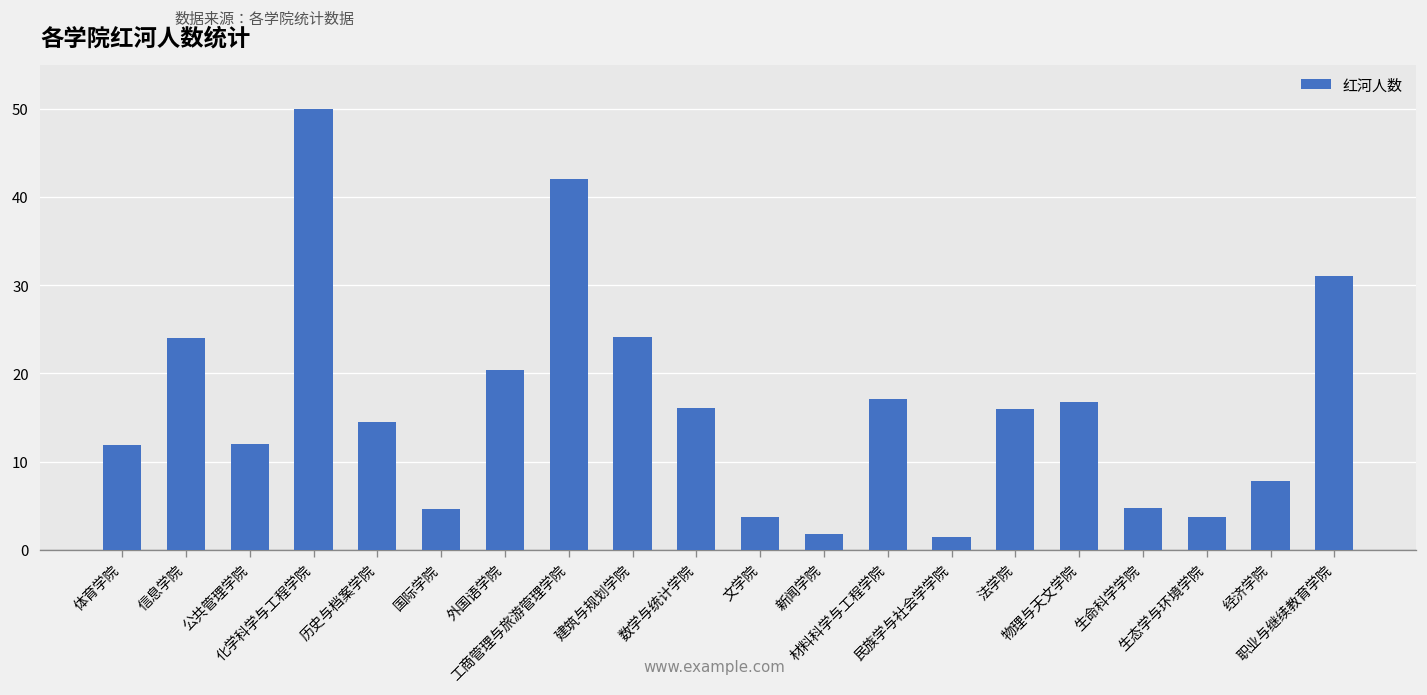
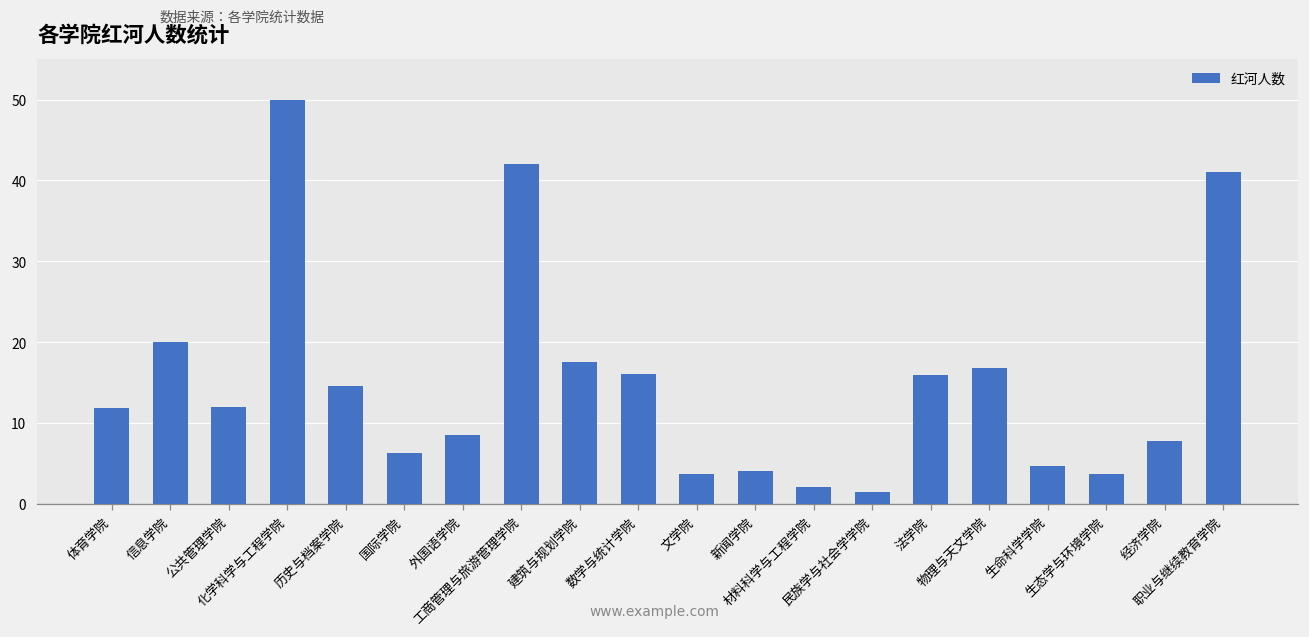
信息学院: 24 -> 20
国际学院: 5 -> 6
外国语学院: 20 -> 9
建筑与规划学院: 24 -> 18
新闻学院: 2 -> 4
材料科学与工程学院: 17 -> 2
职业与继续教育学院: 31 -> 41
